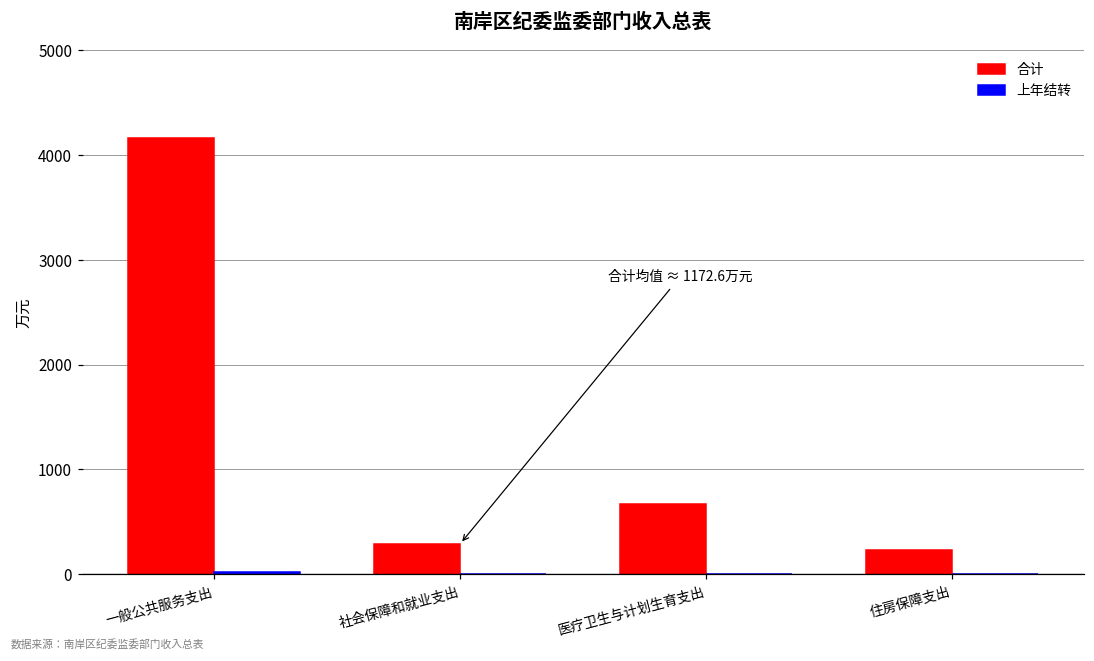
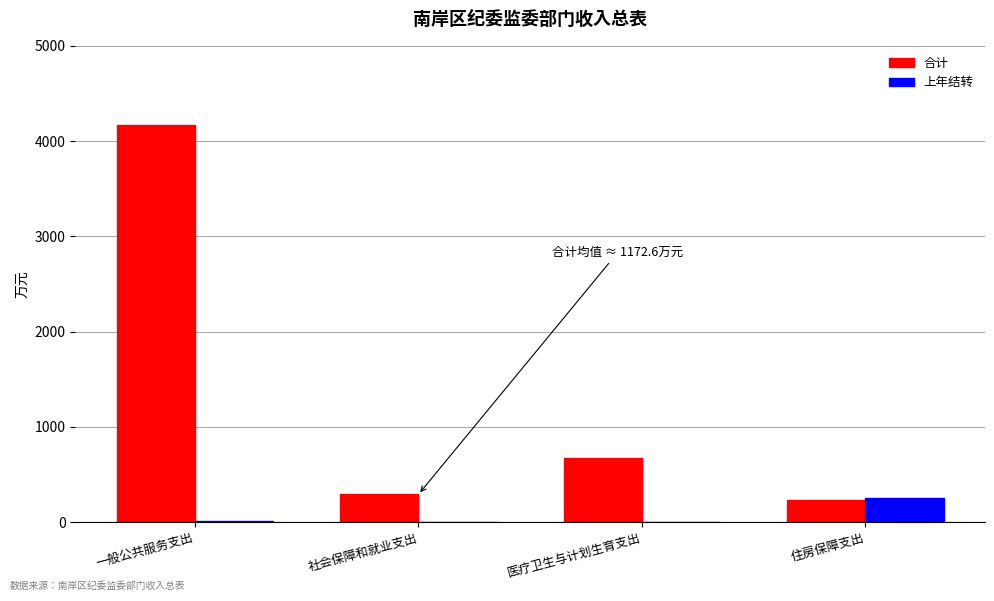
上年结转, 住房保障支出: 0 -> 300
